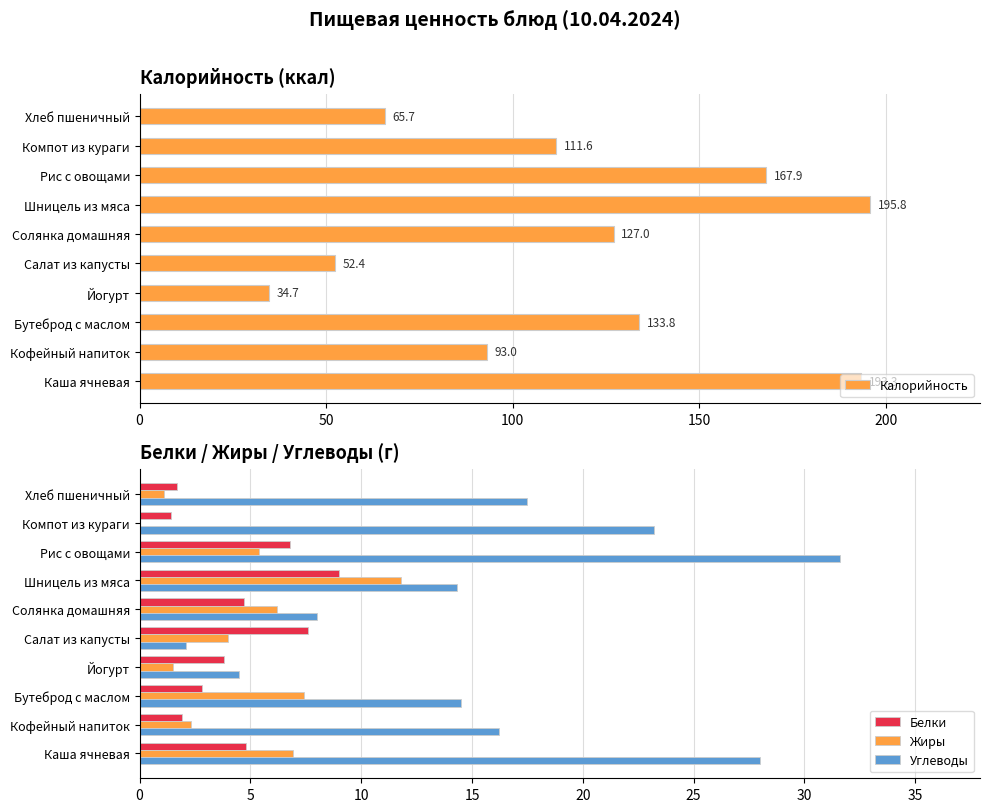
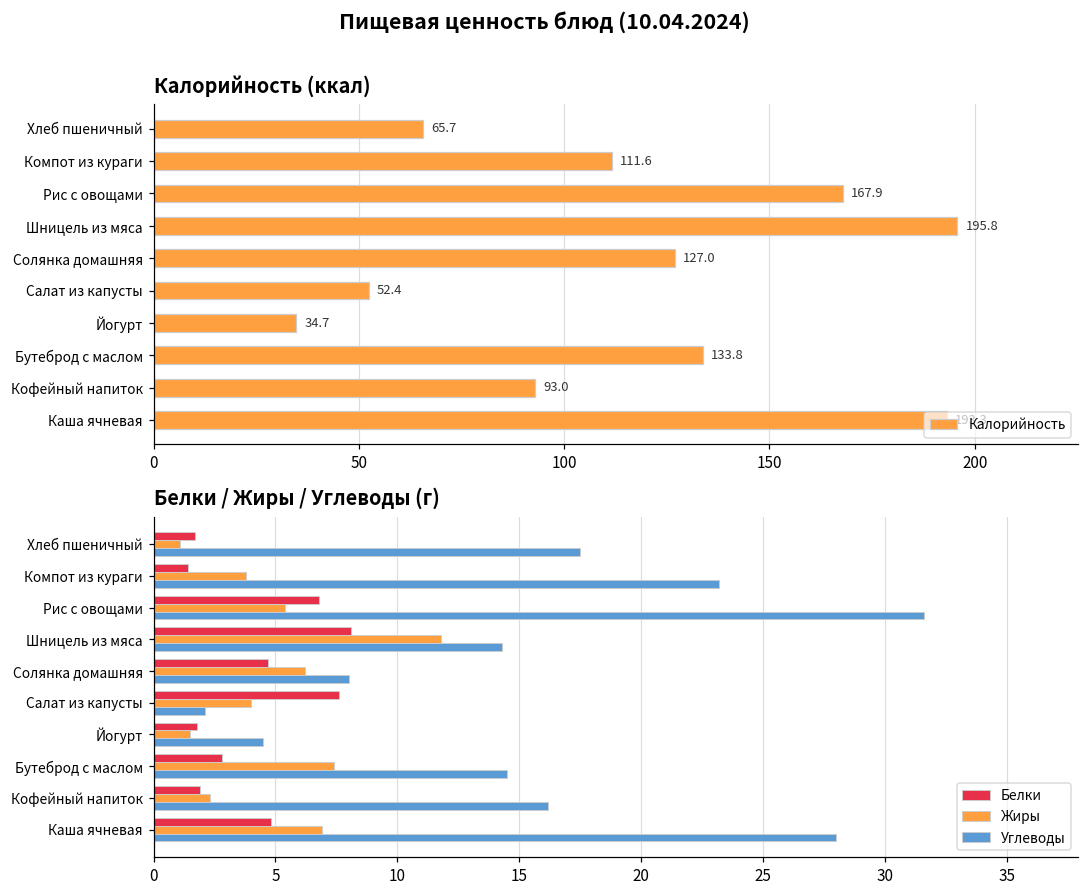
Белки / Жиры / Углеводы (г), Жиры, Компот из кураги: 0.0 -> 3.8
Белки / Жиры / Углеводы (г), Белки, Шницель из мяса: 9.0 -> 8.1
Белки / Жиры / Углеводы (г), Белки, Йогурт: 3.8 -> 1.8
